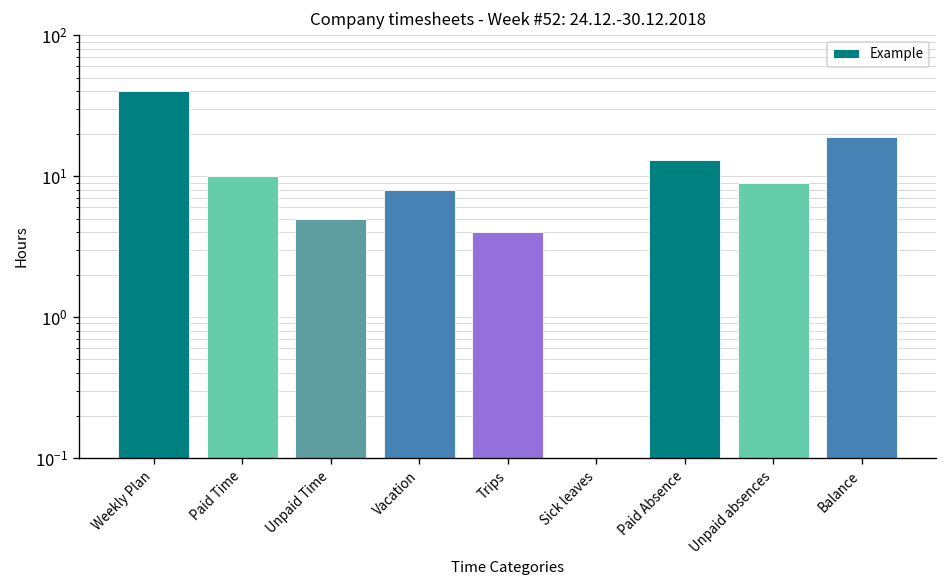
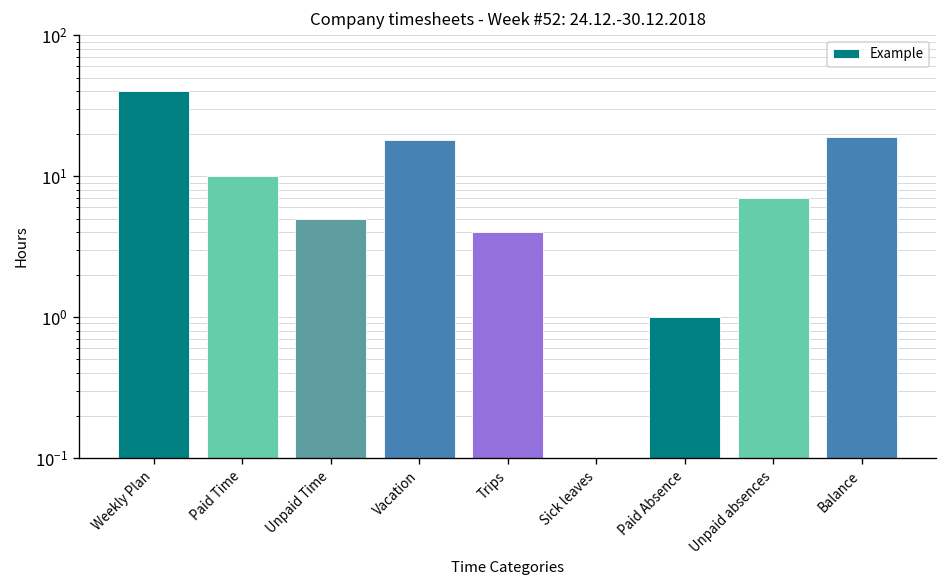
Vacation: 8 -> 18
Paid Absence: 13 -> 1
Unpaid absences: 9 -> 7
